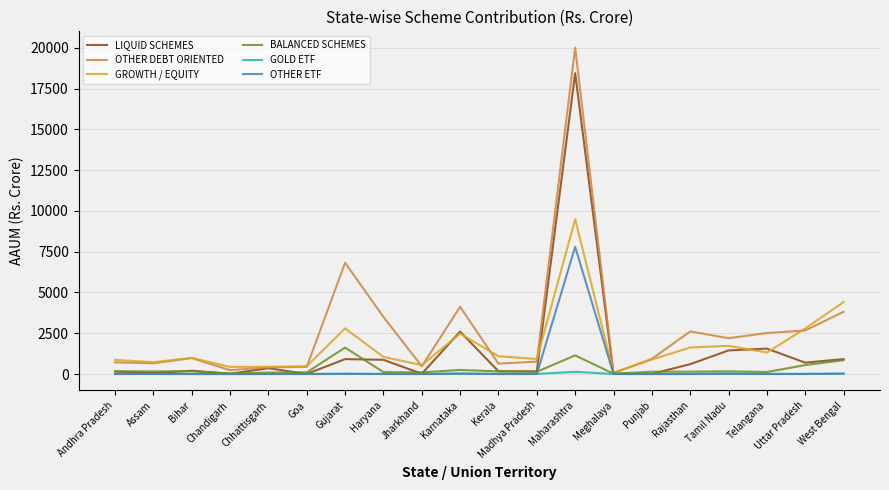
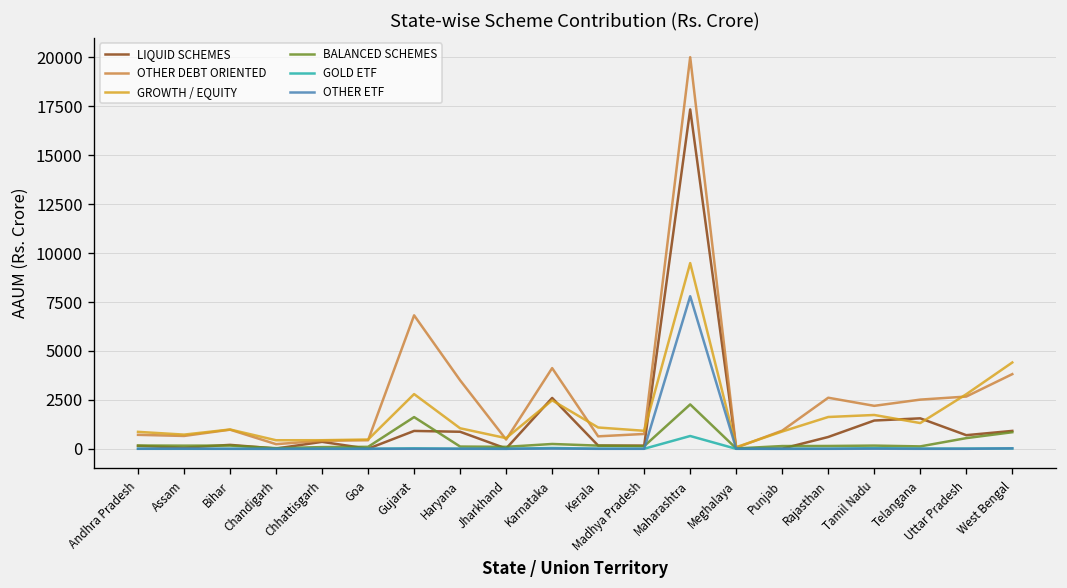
LIQUID SCHEMES, Maharashtra: 18400 -> 17300
BALANCED SCHEMES, Maharashtra: 1100 -> 2300
GOLD ETF, Maharashtra: 100 -> 700
